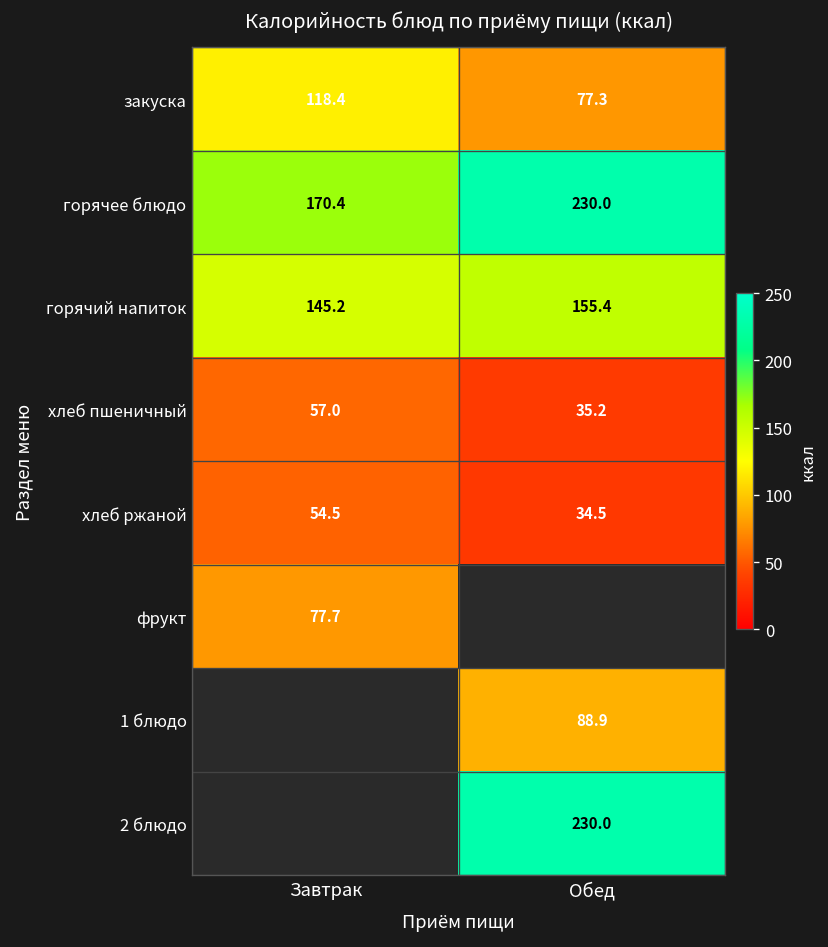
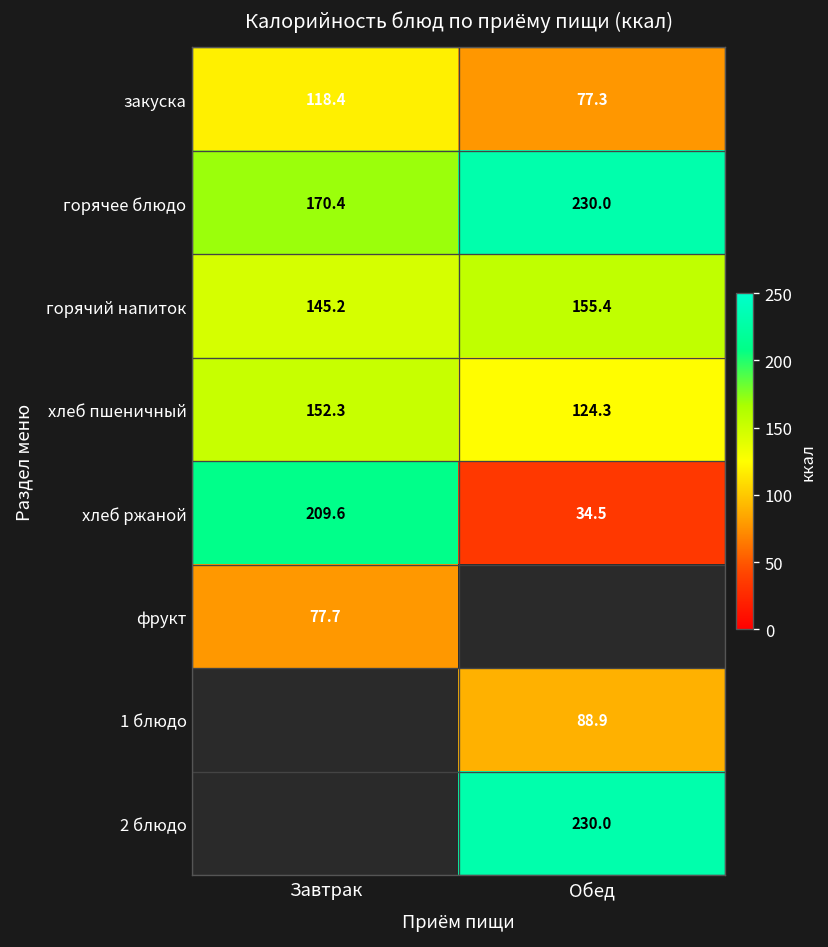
хлеб пшеничный, Завтрак: 57.0 -> 152.3
хлеб пшеничный, Обед: 35.2 -> 124.3
хлеб ржаной, Завтрак: 54.5 -> 209.6
